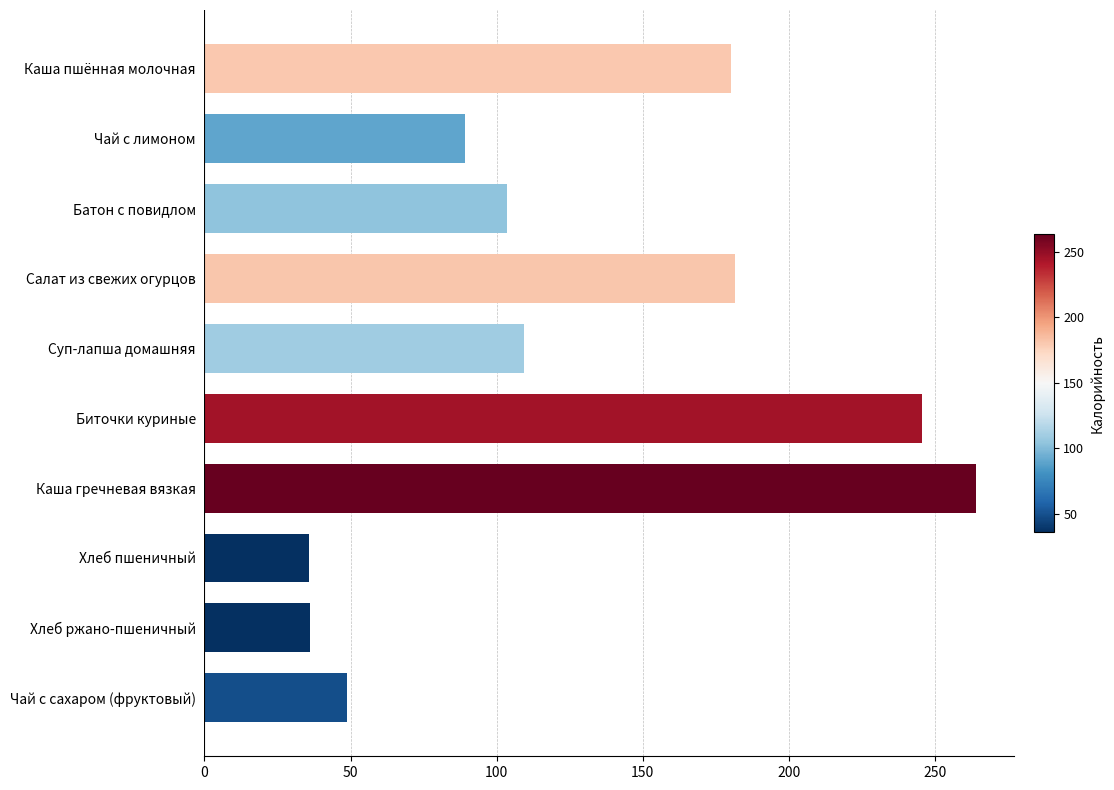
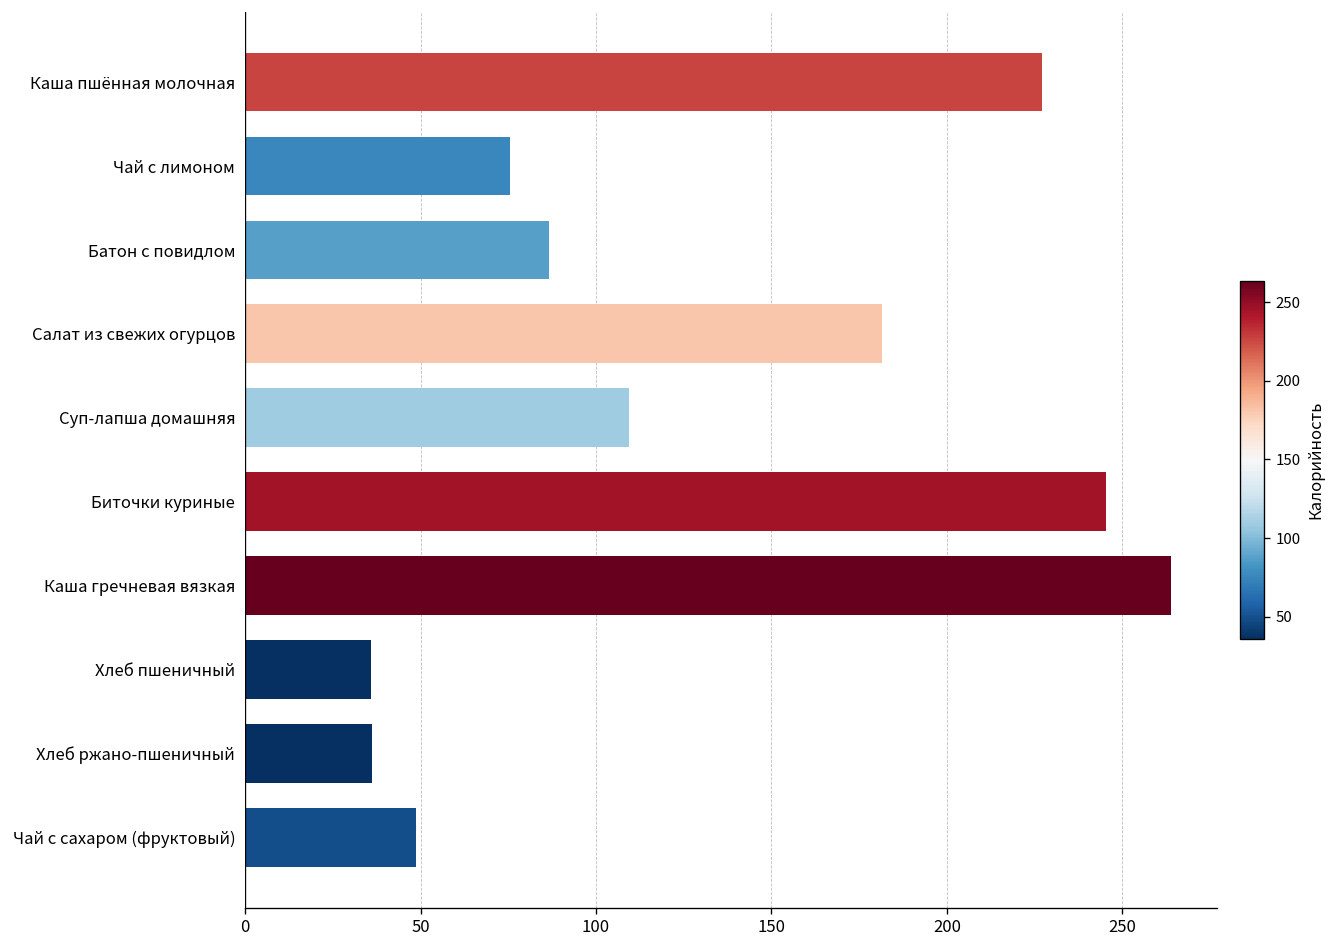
Каша пшённая молочная: 180 -> 227
Чай с лимоном: 89 -> 75
Батон с повидлом: 104 -> 87
